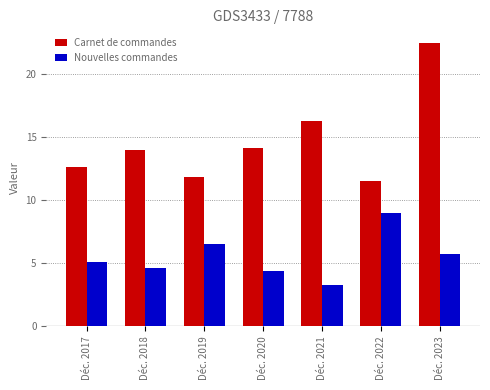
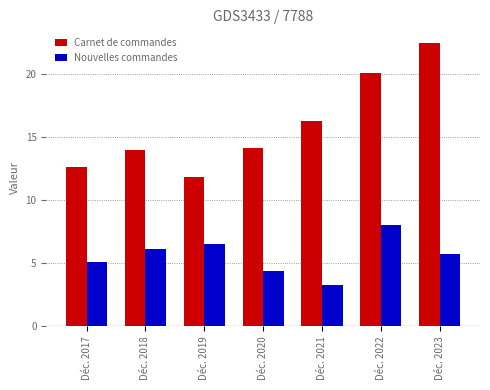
Nouvelles commandes, Déc. 2018: 4.6 -> 6.1
Carnet de commandes, Déc. 2022: 11.5 -> 20.1
Nouvelles commandes, Déc. 2022: 9 -> 8
